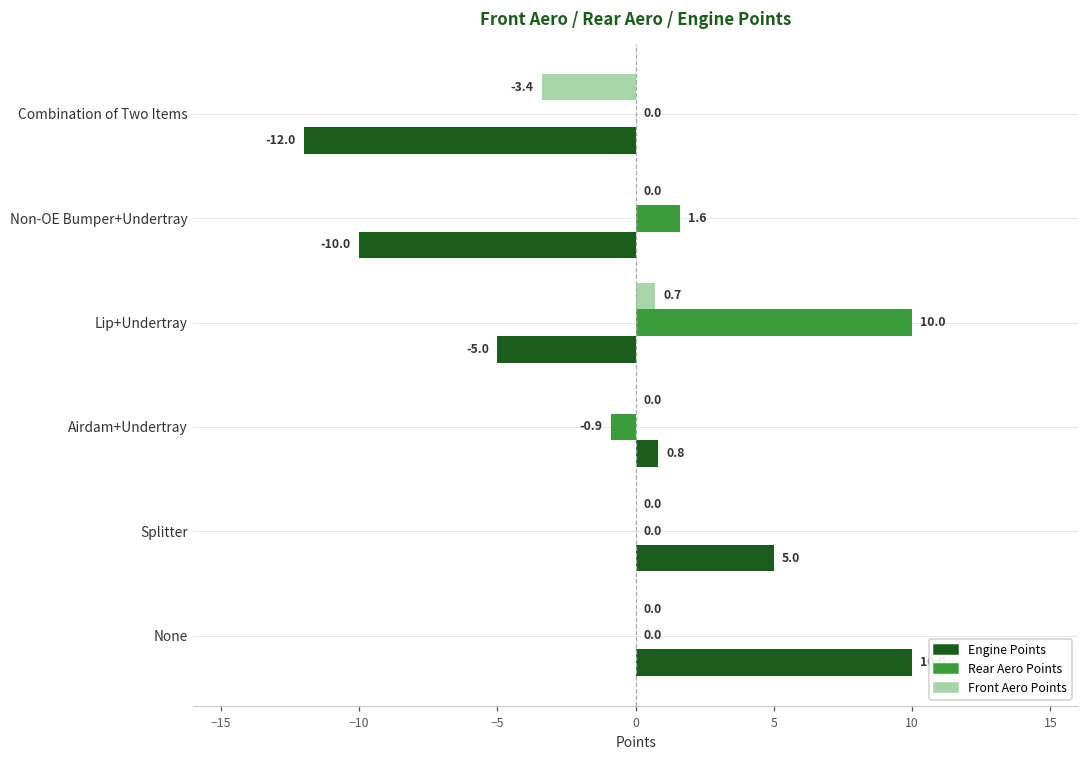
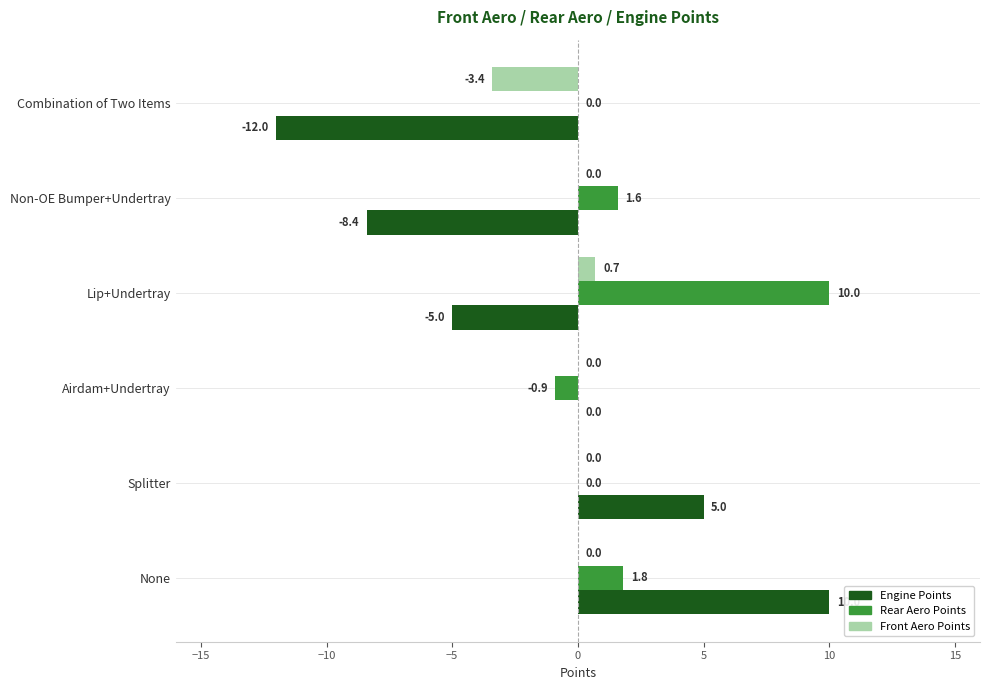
Engine Points, Non-OE Bumper+Undertray: -10.0 -> -8.4
Engine Points, Airdam+Undertray: 0.8 -> 0.0
Rear Aero Points, None: 0.0 -> 1.8
